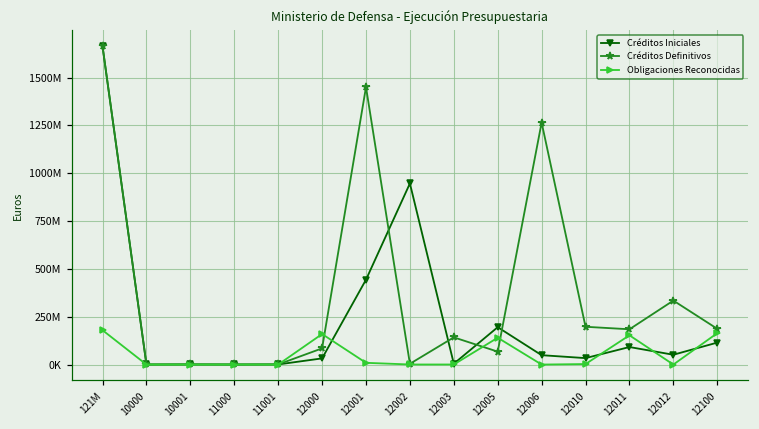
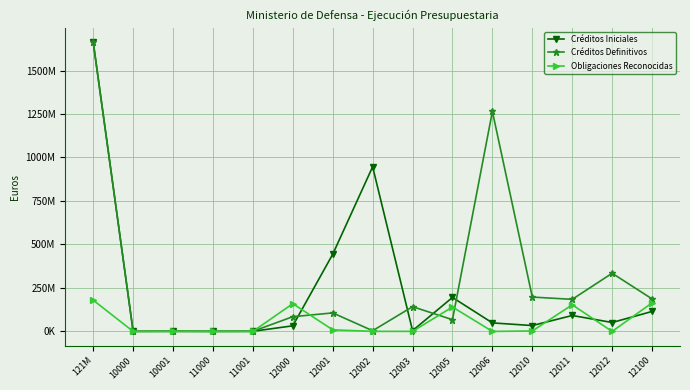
Créditos Definitivos, 12001: 1450000000 -> 110000000
